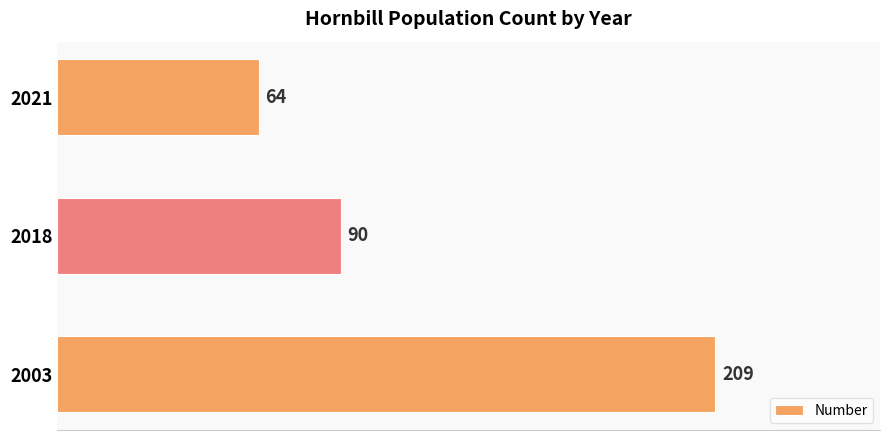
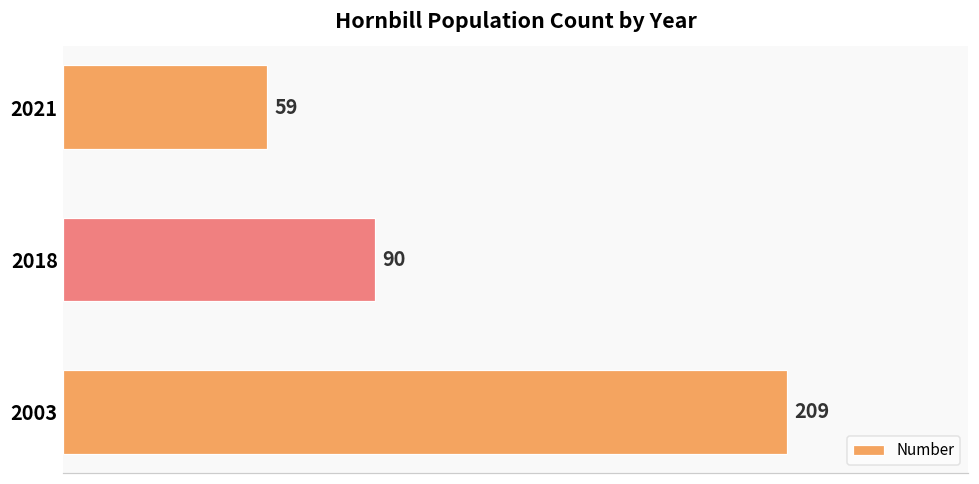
2021: 64 -> 59
